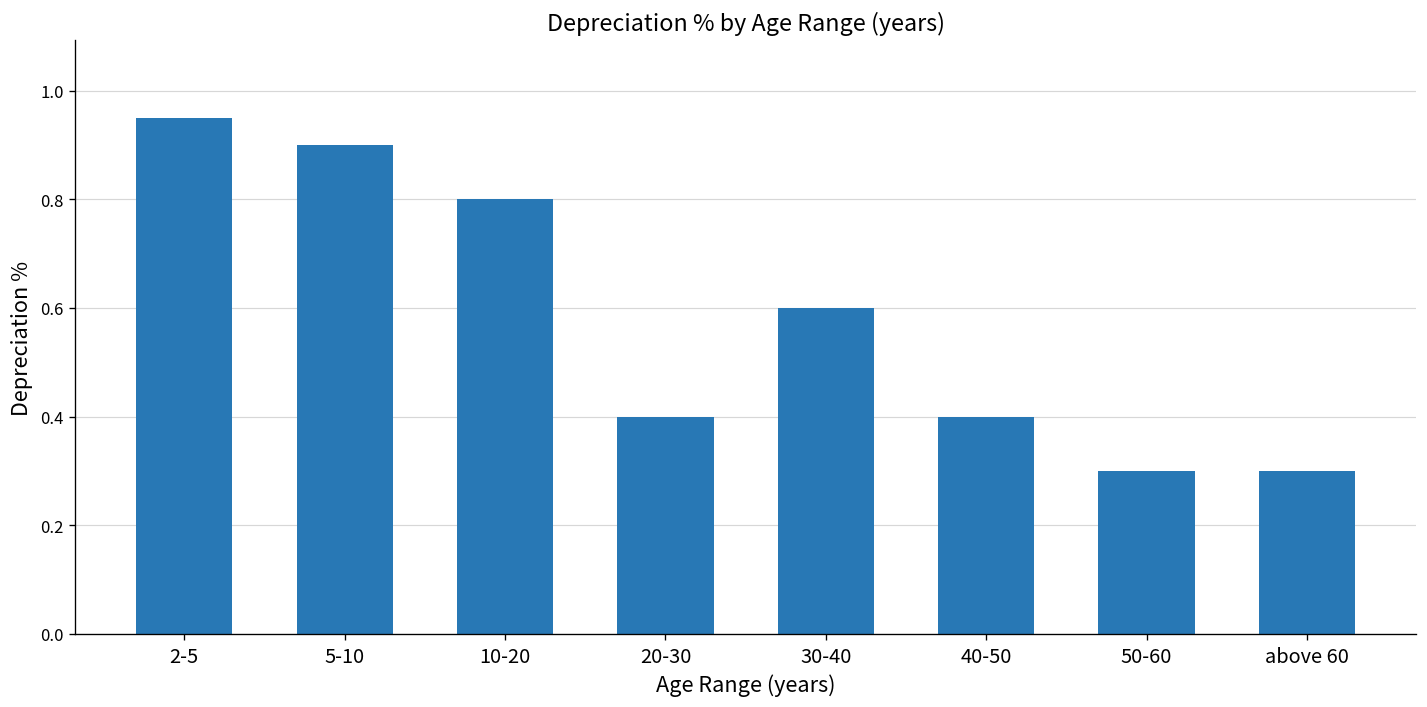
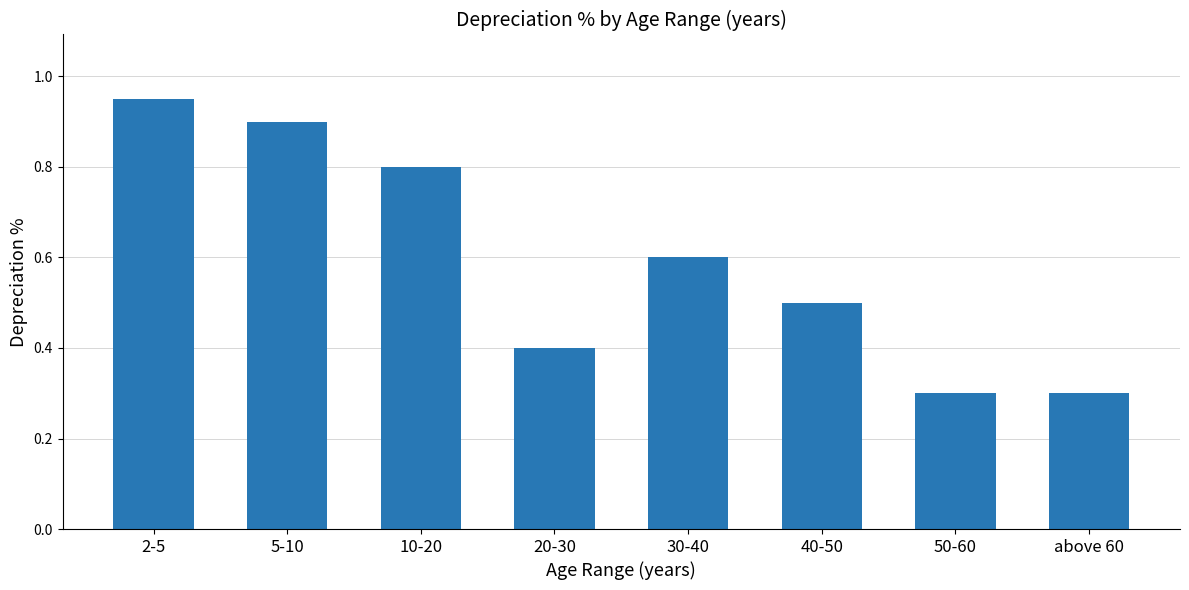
40-50: 0.4 -> 0.5
